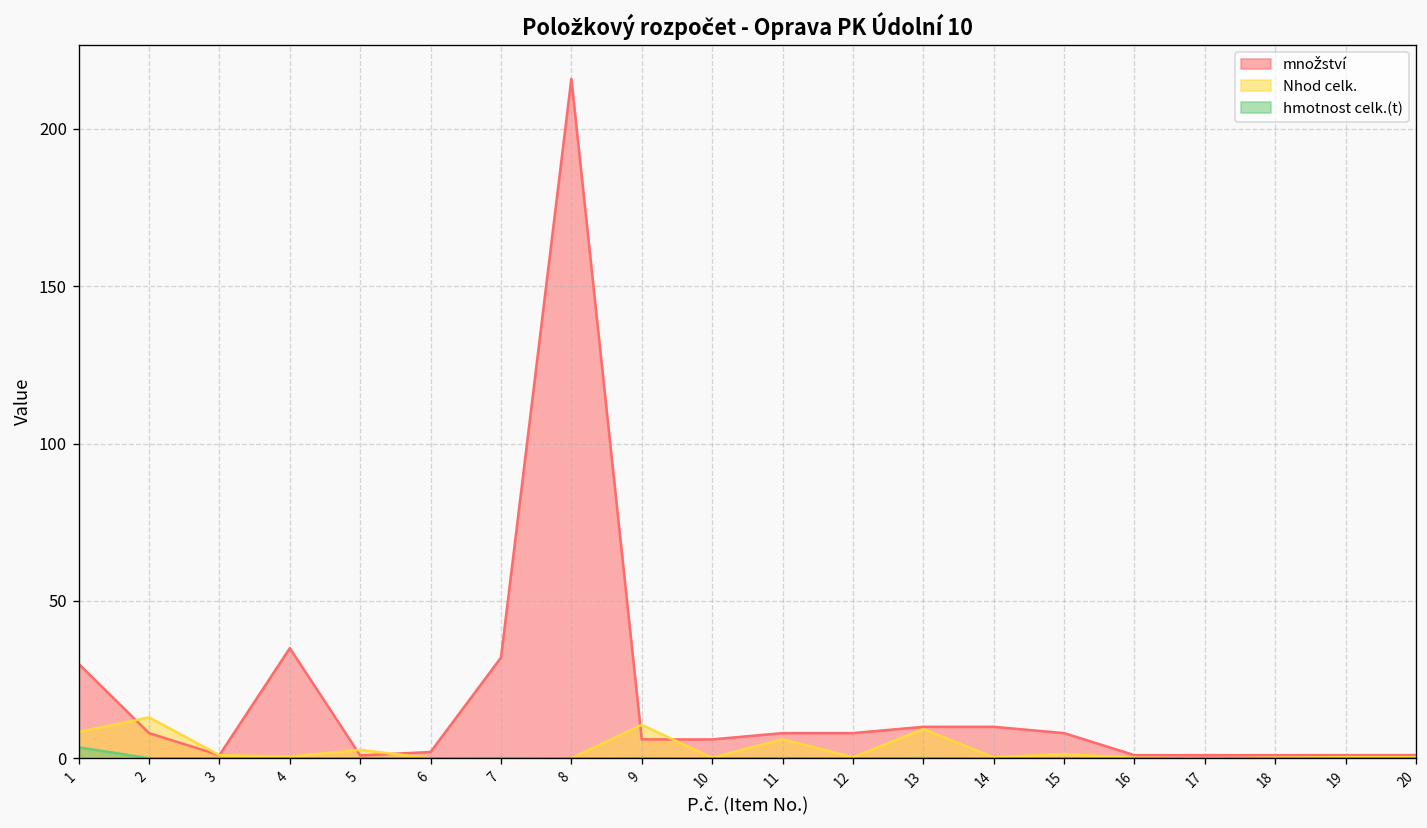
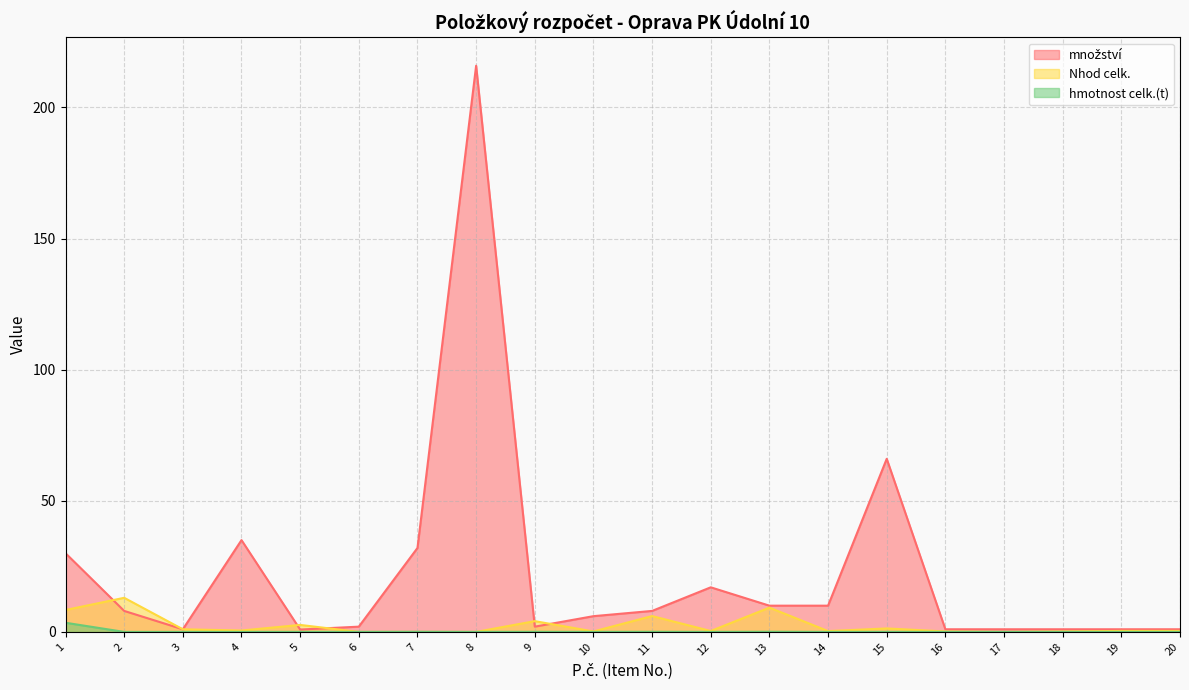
množství, 9: 6 -> 2
Nhod celk., 9: 11 -> 4
množství, 12: 8 -> 17
množství, 15: 8 -> 66
